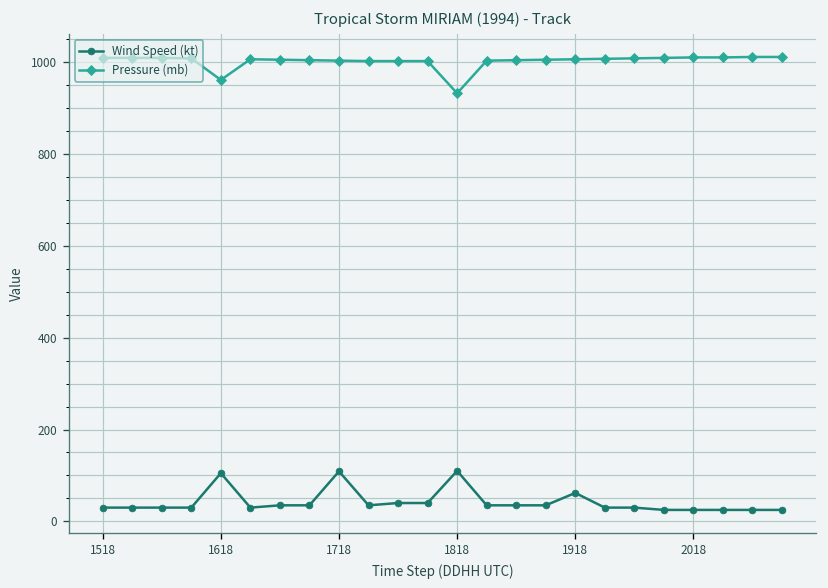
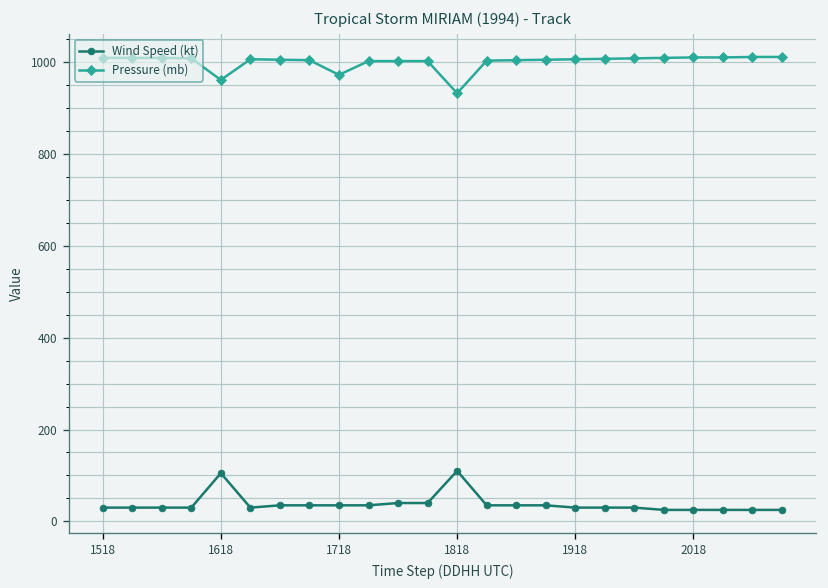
Wind Speed (kt), 1718: 110 -> 40
Pressure (mb), 1718: 1000 -> 970
Wind Speed (kt), 1918: 60 -> 30
